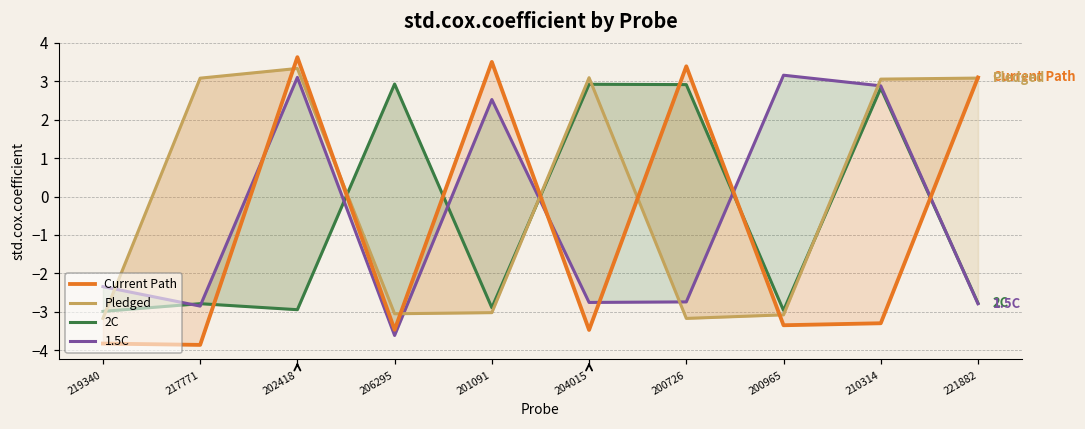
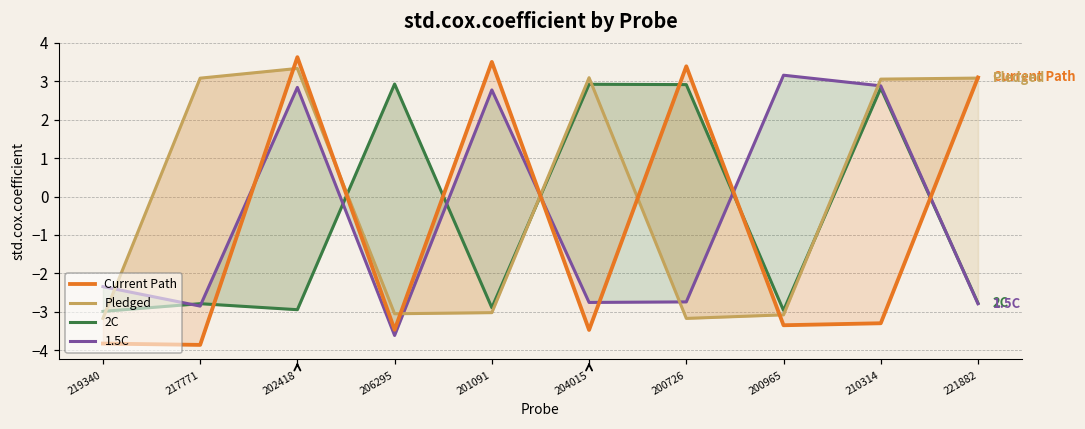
1.5C, 202418: 3.1 -> 2.8
1.5C, 201091: 2.5 -> 2.8
